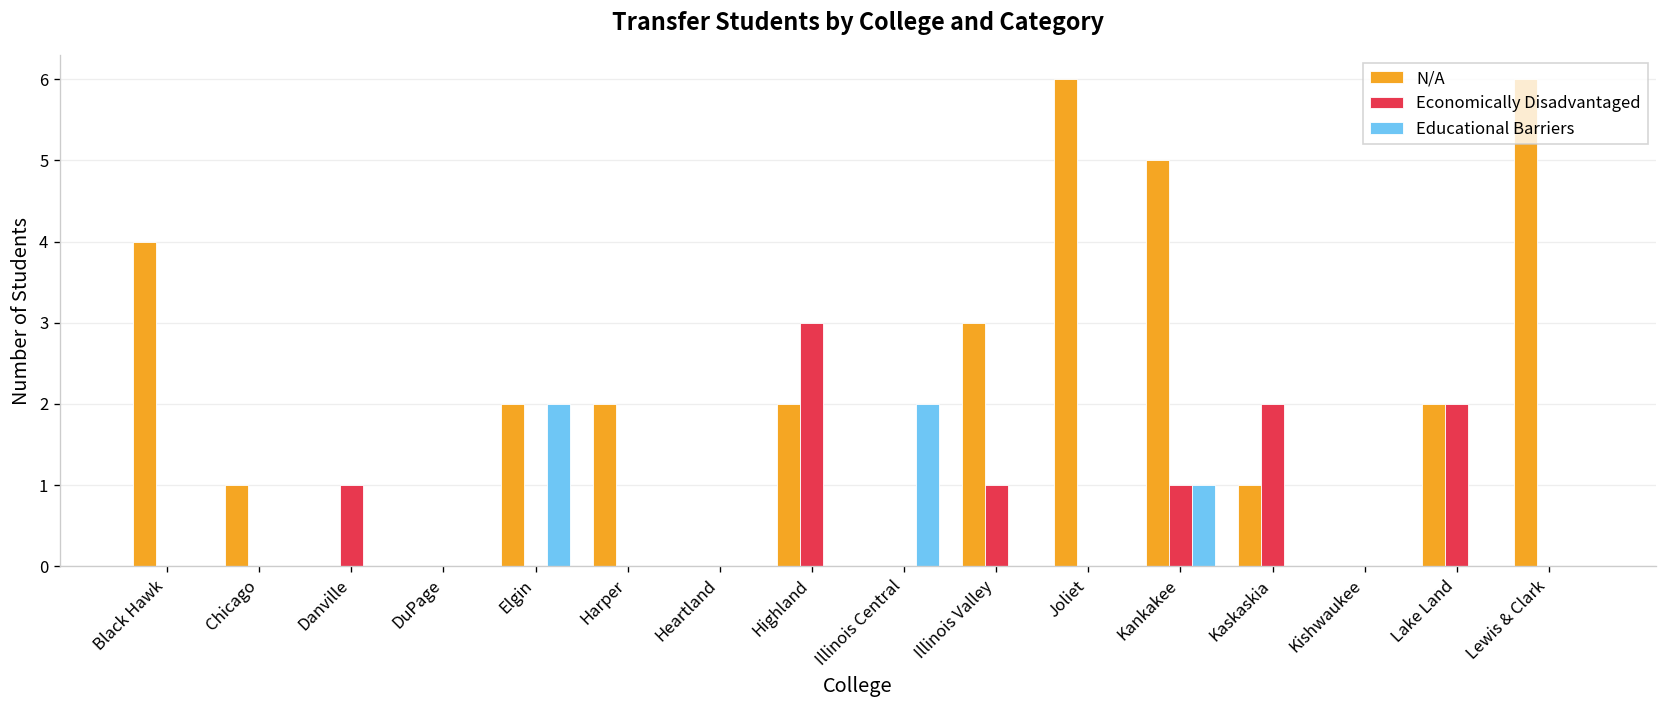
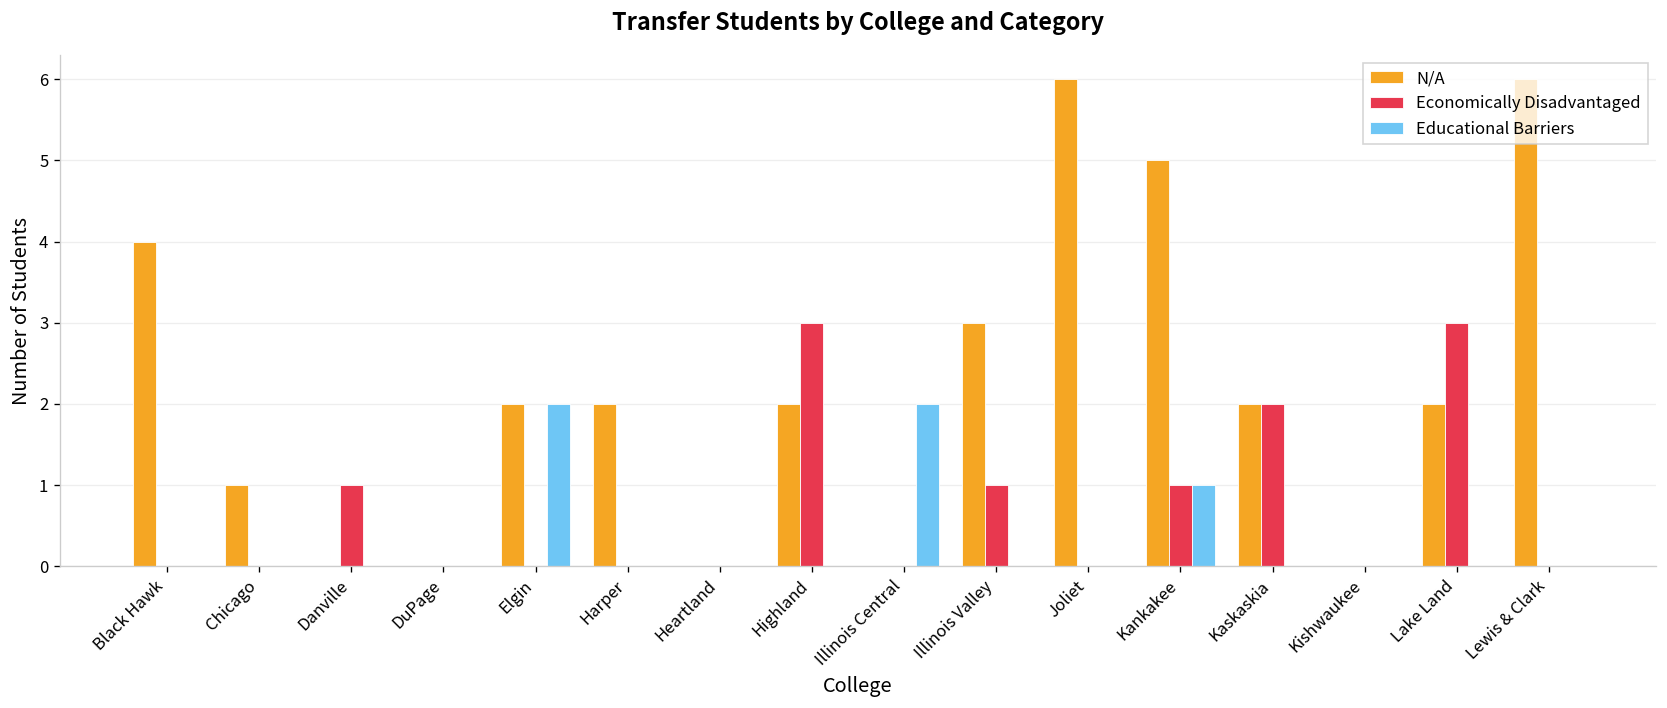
N/A, Kaskaskia: 1 -> 2
Economically Disadvantaged, Lake Land: 2 -> 3
